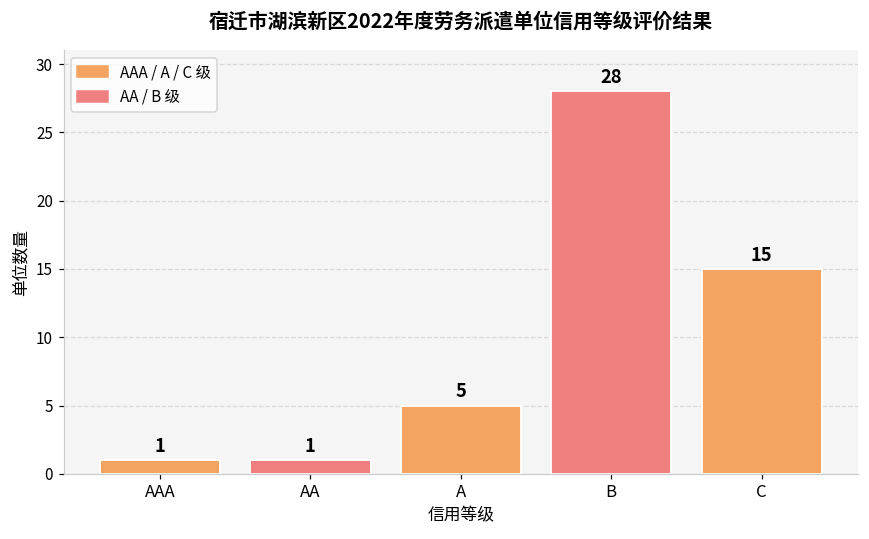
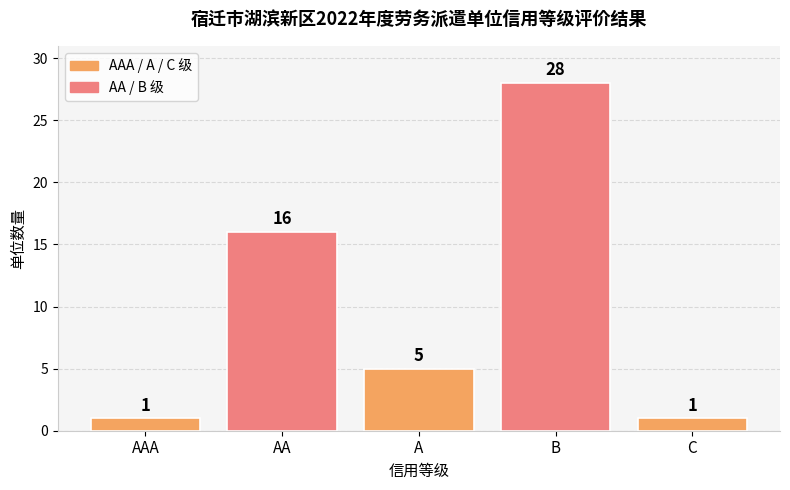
AA: 1 -> 16
C: 15 -> 1
